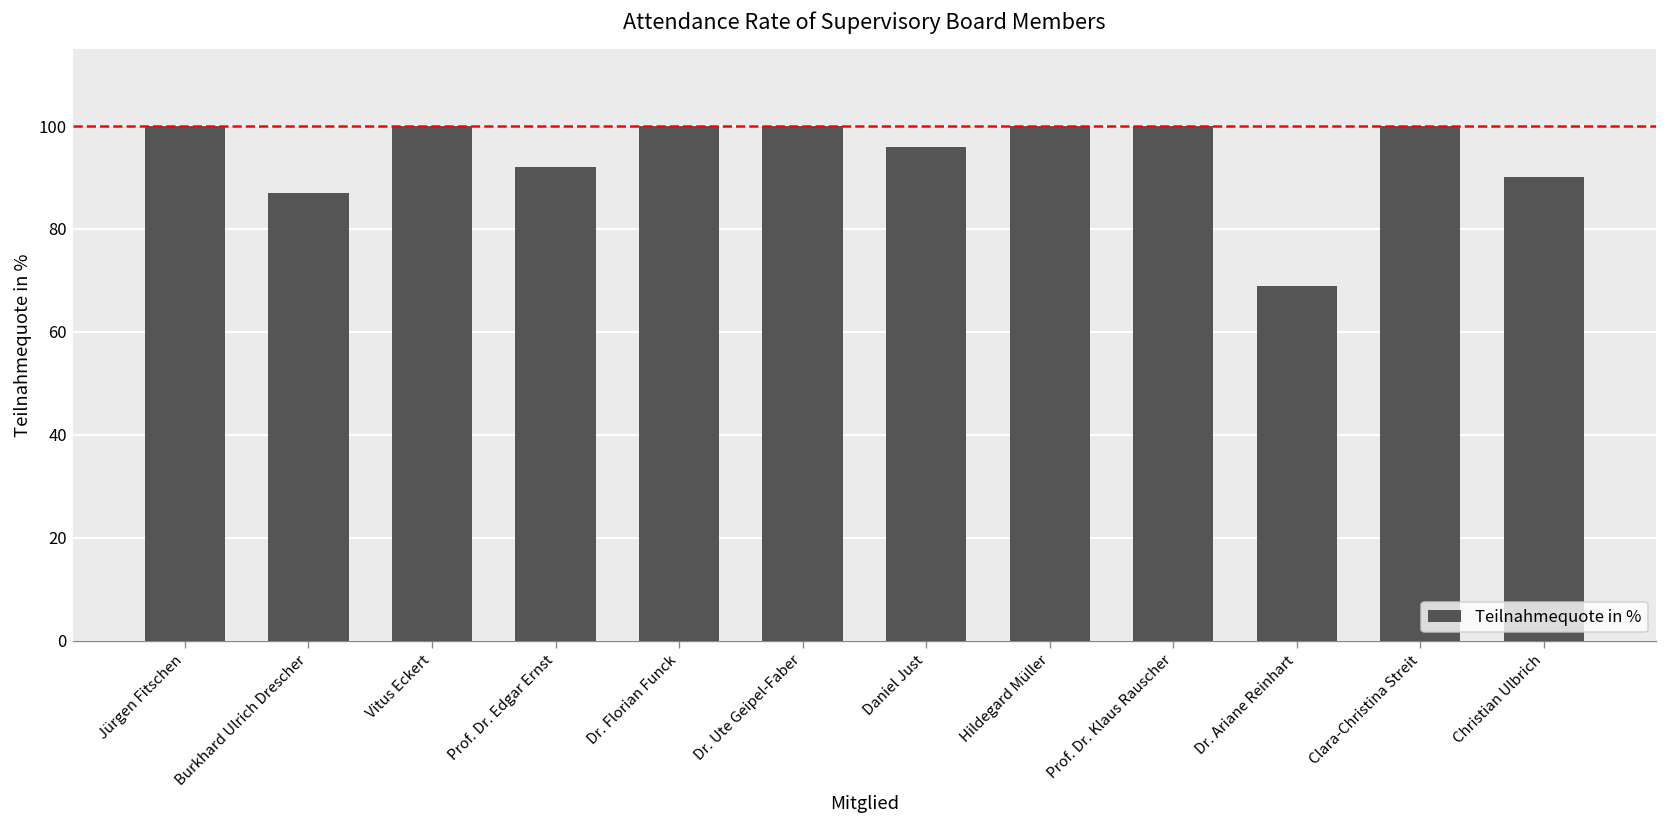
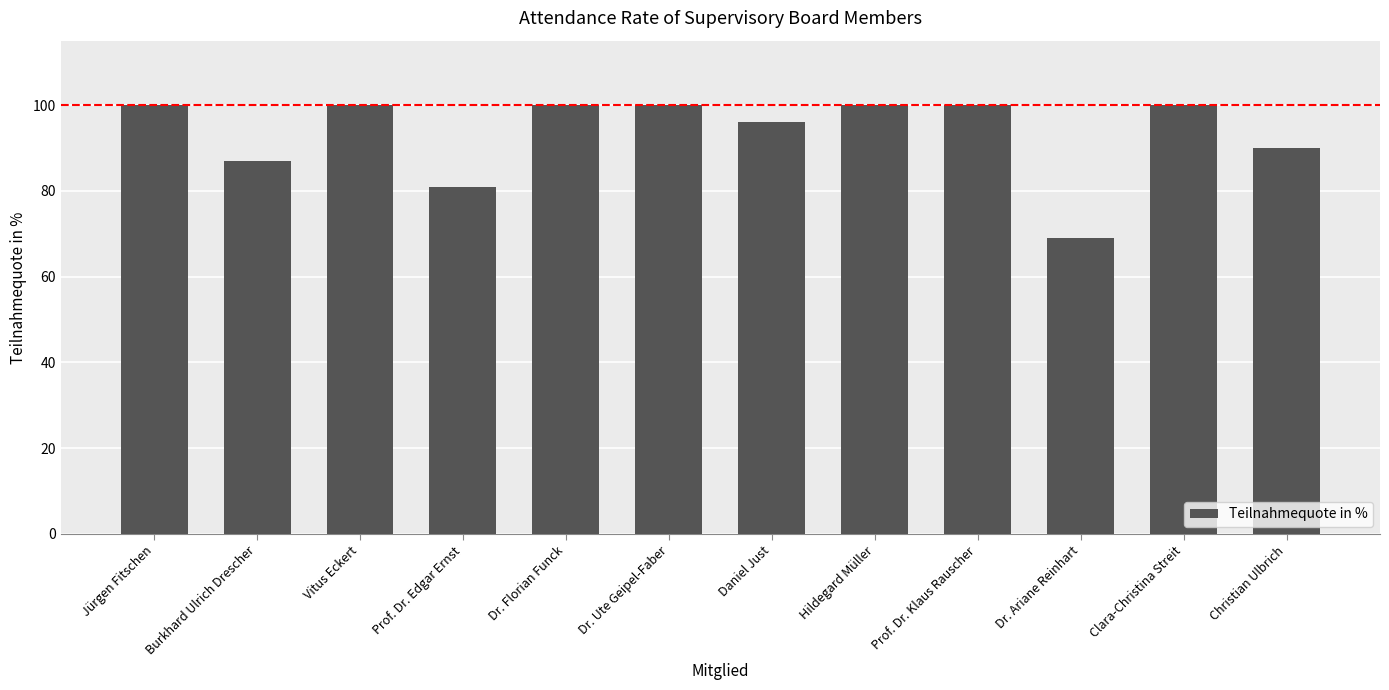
Prof. Dr. Edgar Ernst: 92 -> 81
